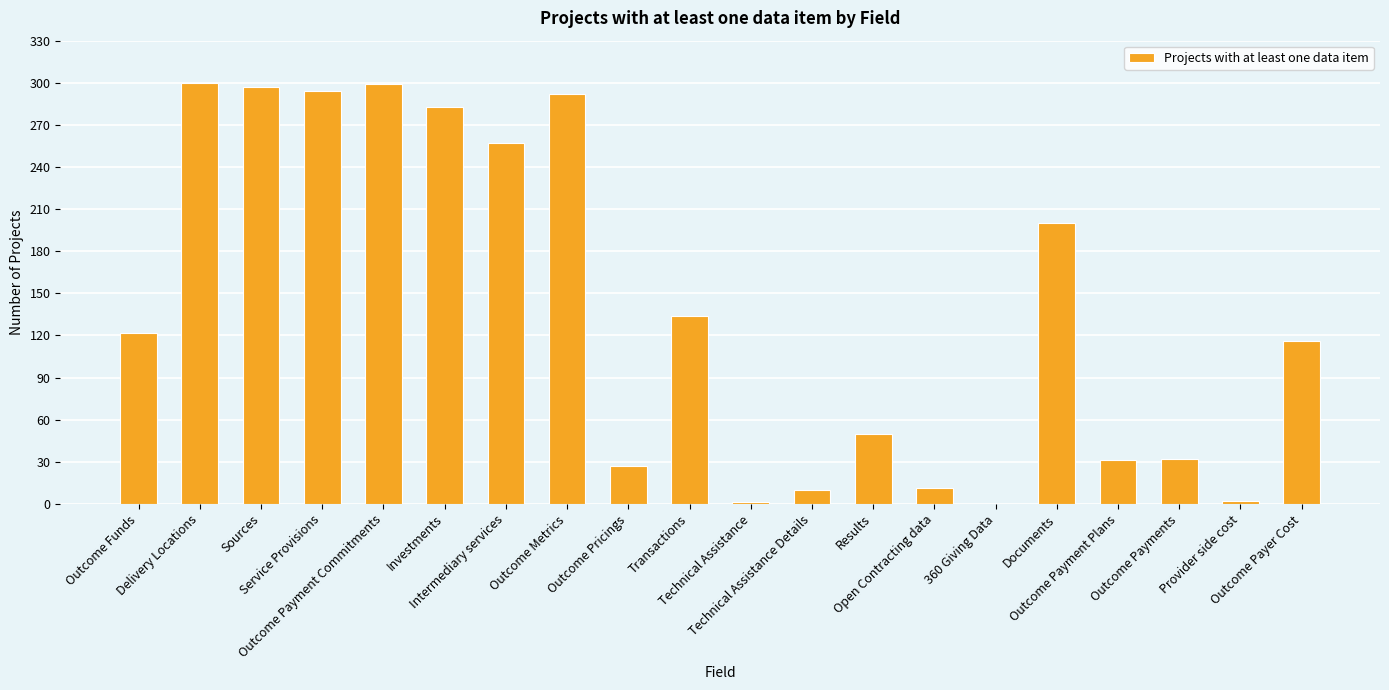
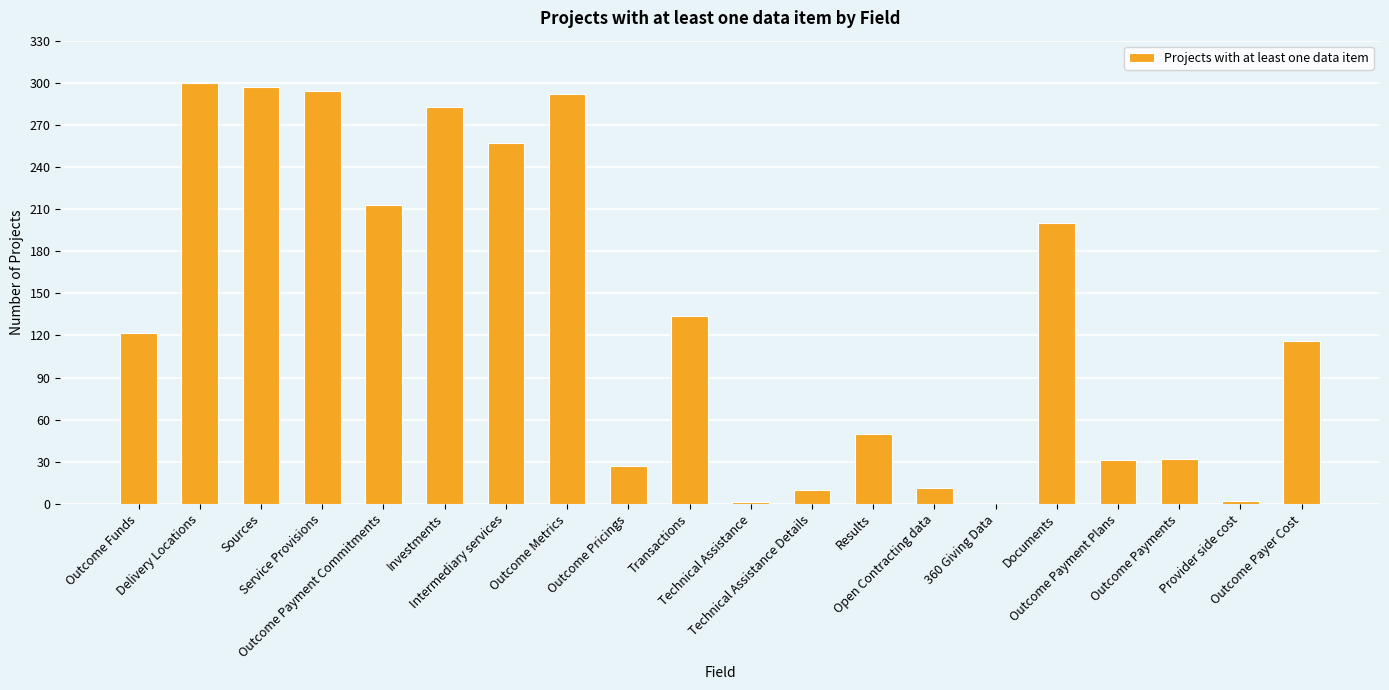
Outcome Payment Commitments: 299 -> 213
